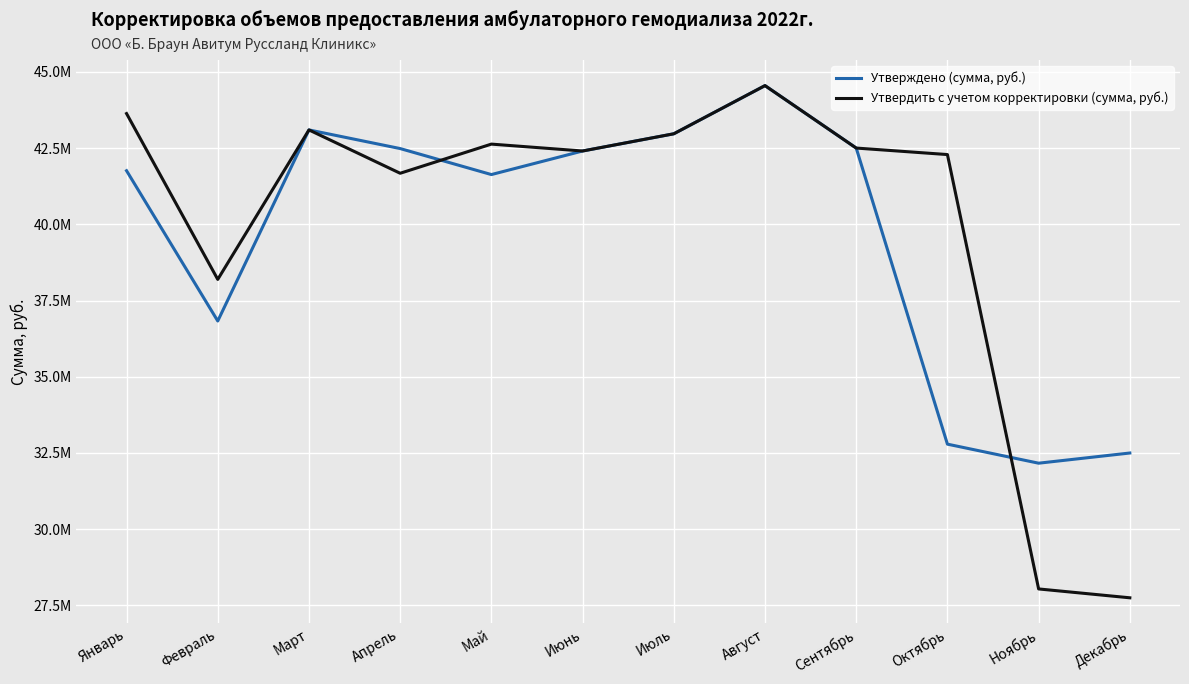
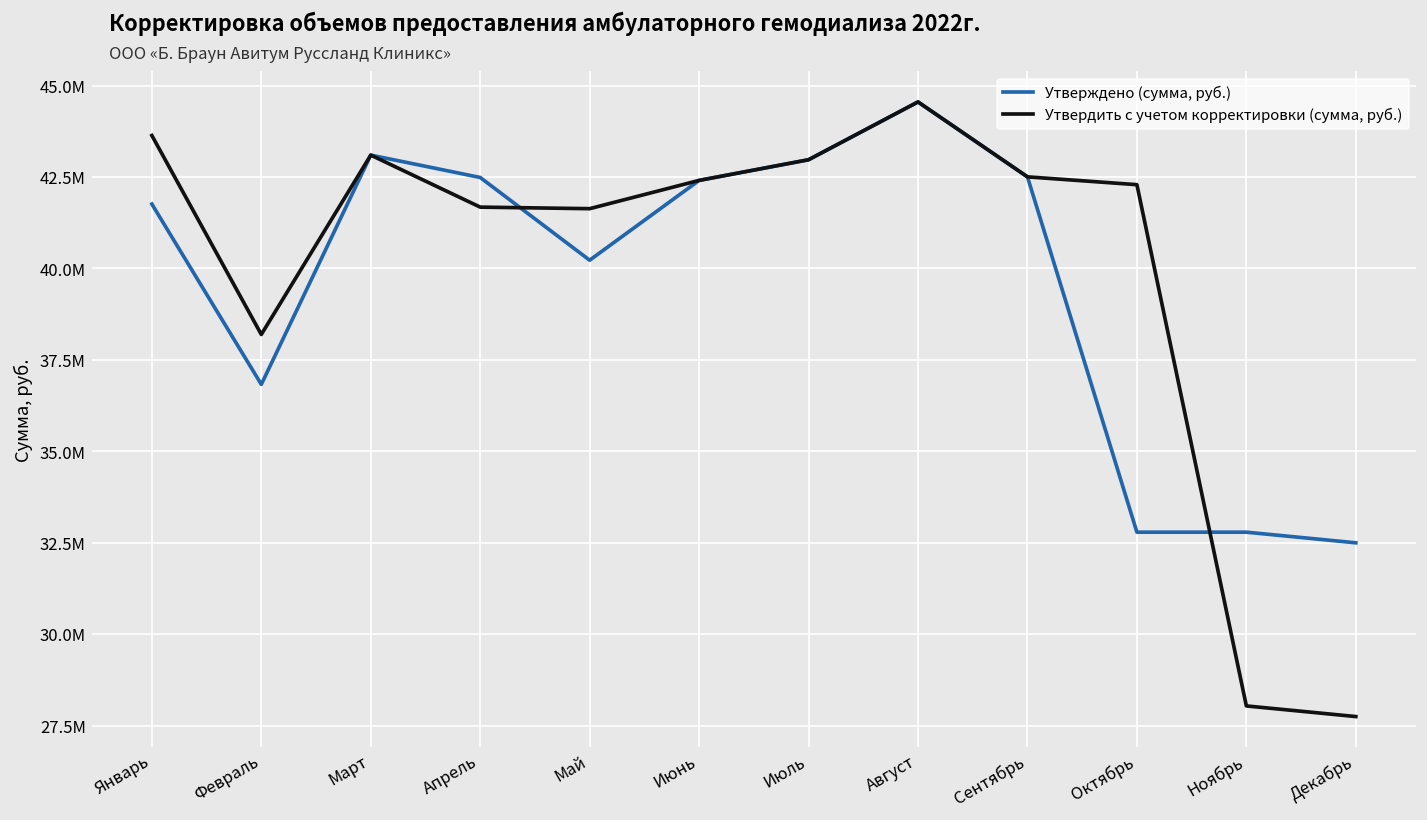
Утверждено (сумма, руб.), Май: 41600000 -> 40200000
Утвердить с учетом корректировки (сумма, руб.), Май: 42600000 -> 41600000
Утверждено (сумма, руб.), Ноябрь: 32200000 -> 32800000
